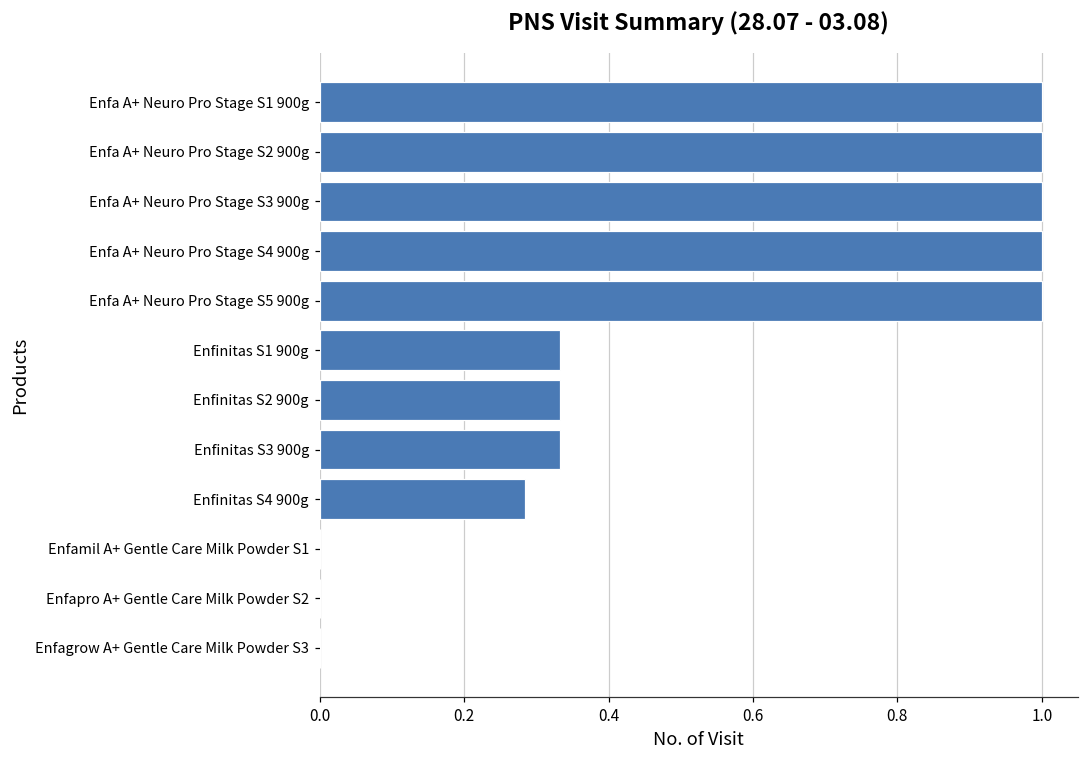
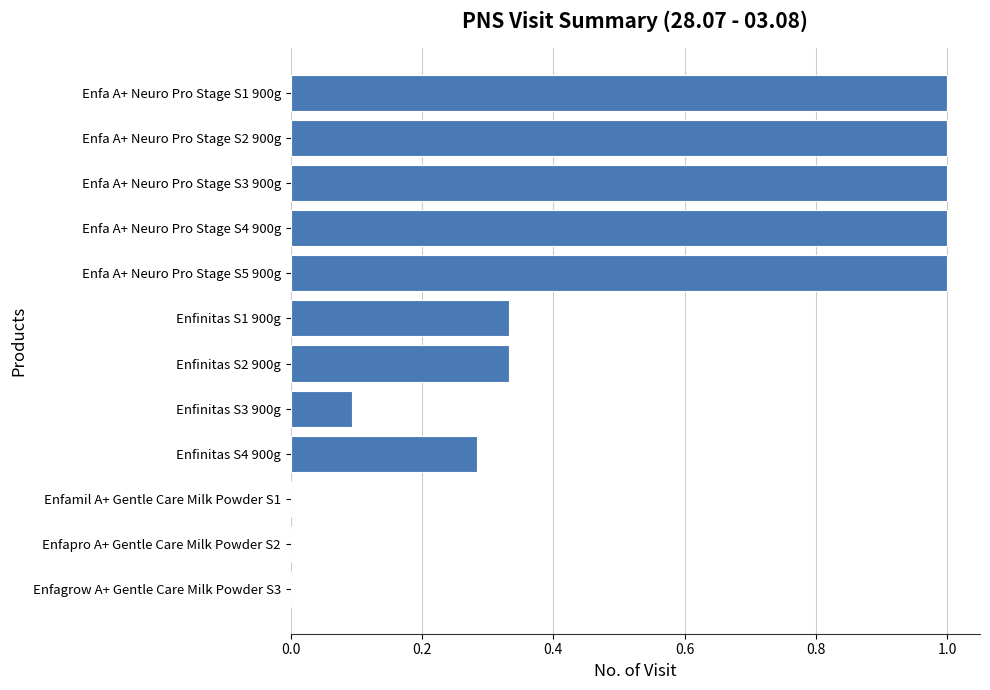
Enfinitas S3 900g: 0.33 -> 0.09
